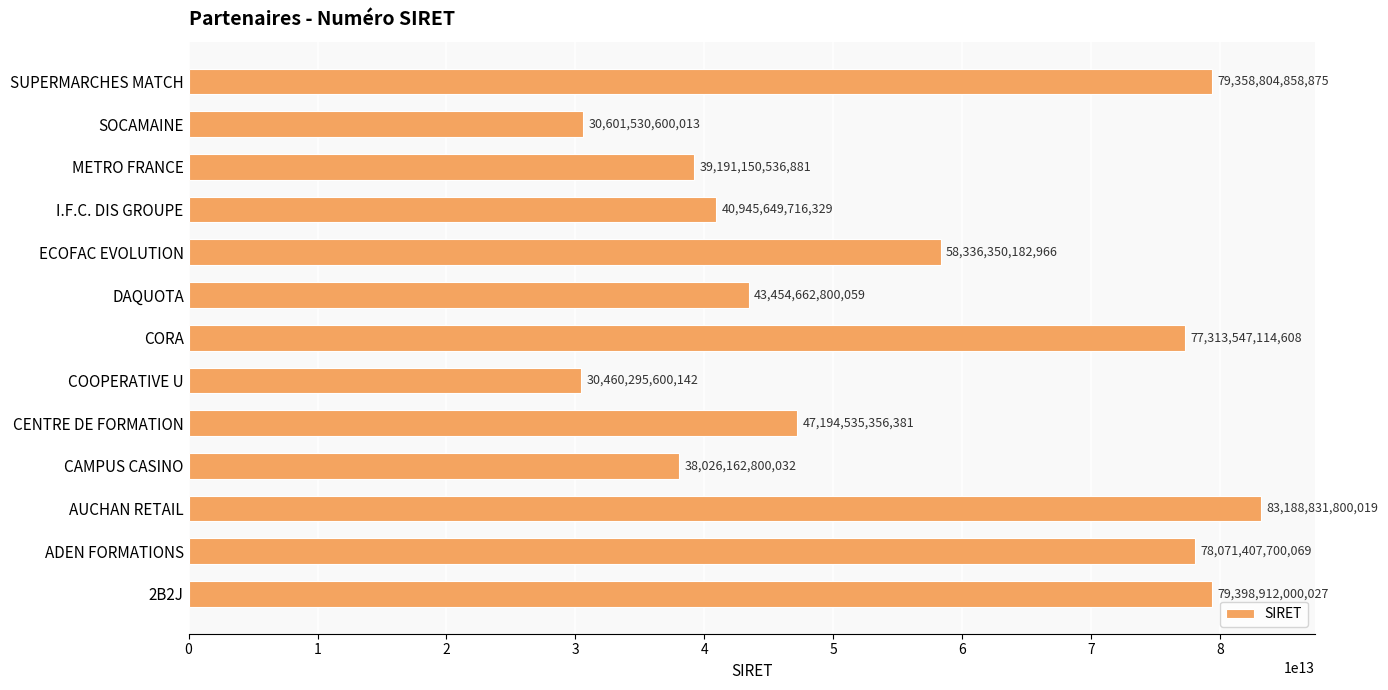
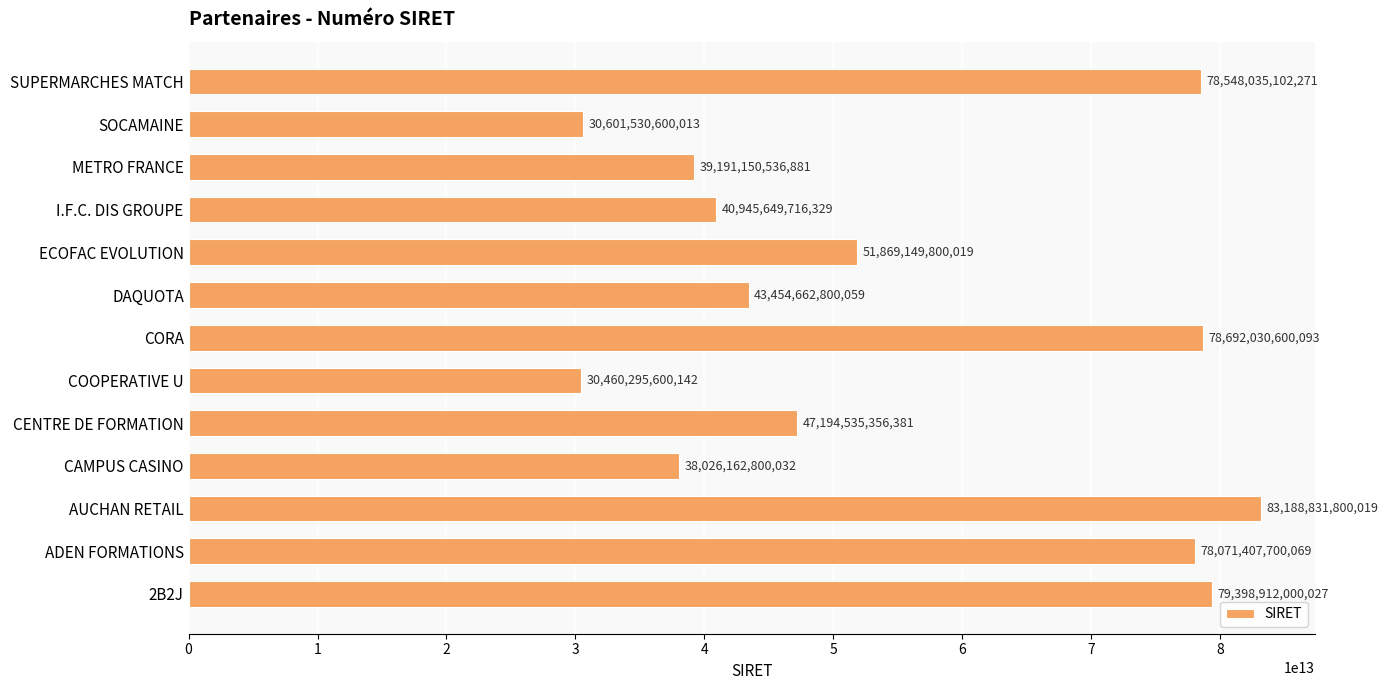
SUPERMARCHES MATCH: 79,358,804,858,875 -> 78,548,035,102,271
ECOFAC EVOLUTION: 58,336,350,182,966 -> 51,869,149,800,019
CORA: 77,313,547,114,608 -> 78,692,030,600,093
